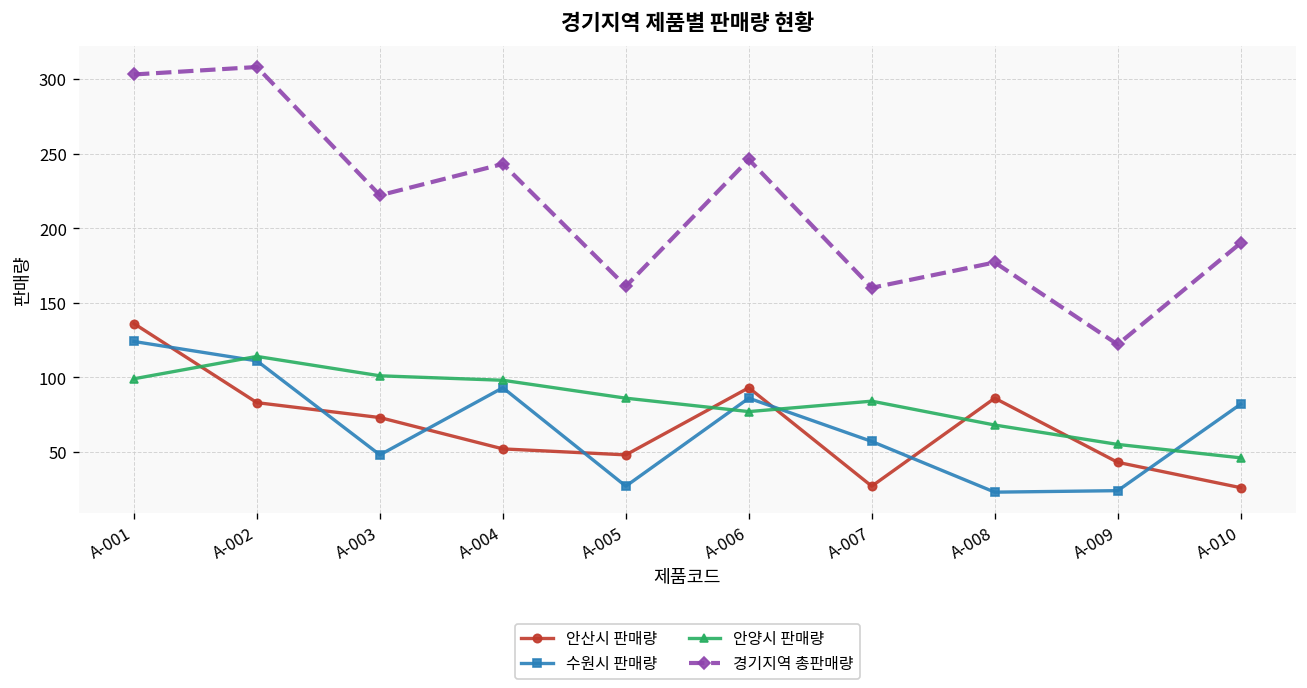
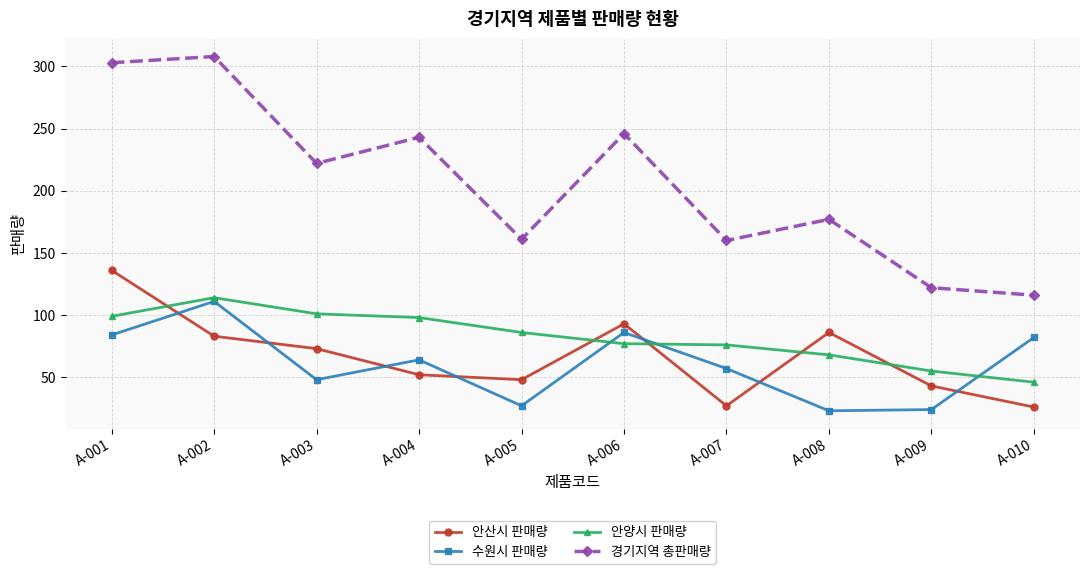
수원시 판매량, A-001: 124 -> 84
수원시 판매량, A-004: 93 -> 64
안양시 판매량, A-007: 84 -> 76
경기지역 총판매량, A-010: 190 -> 116
